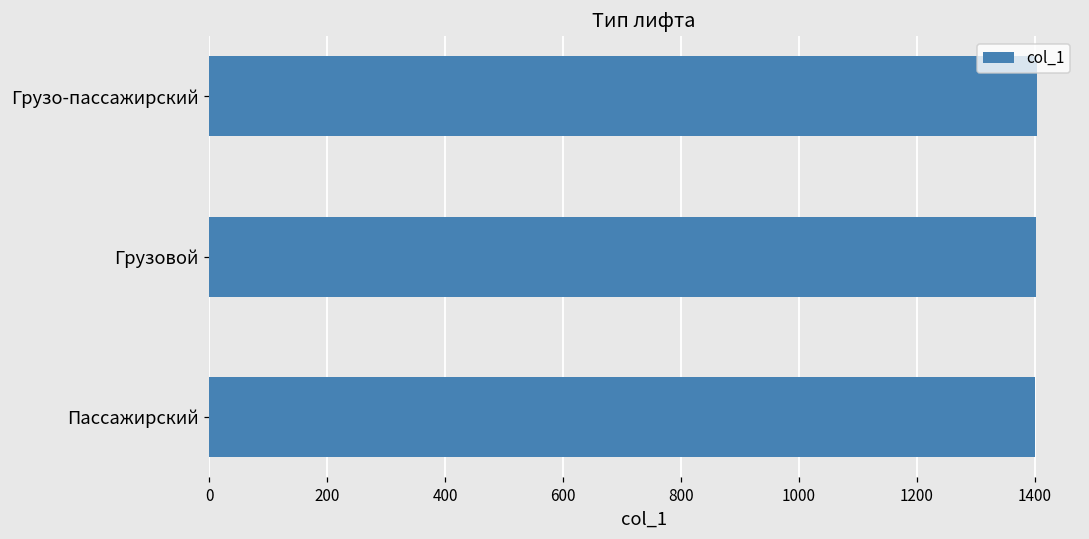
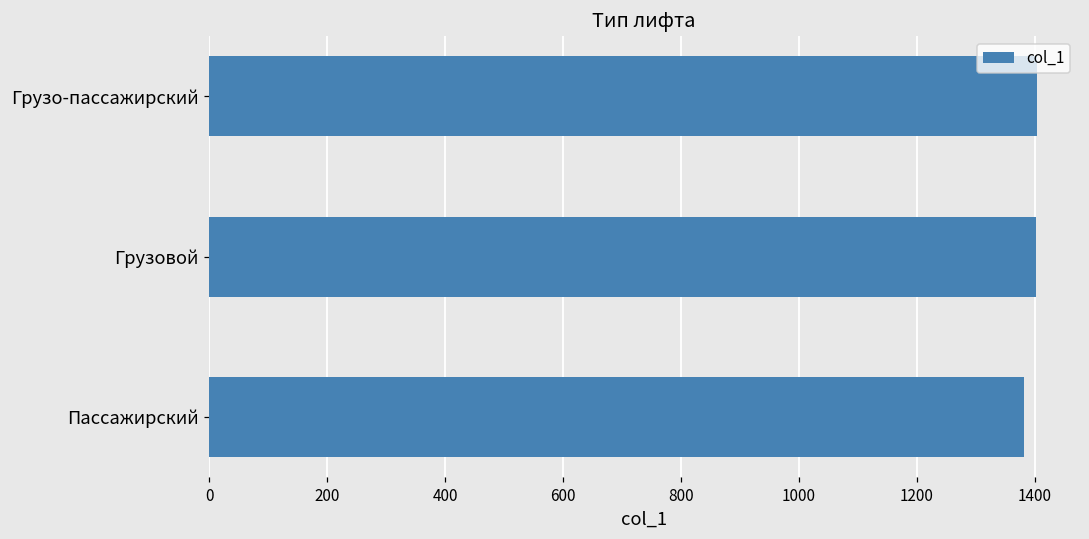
Пассажирский: 1400 -> 1380
